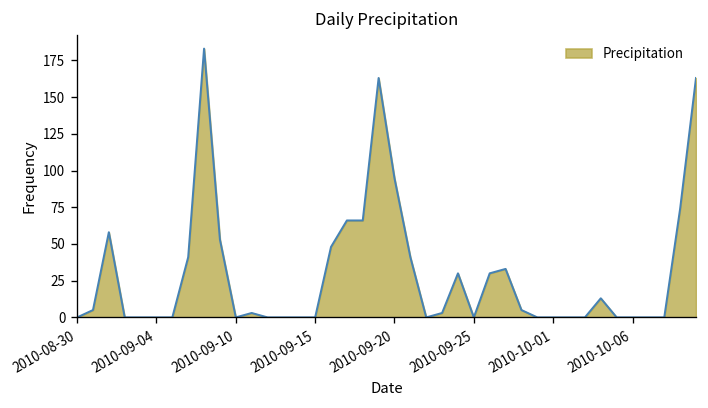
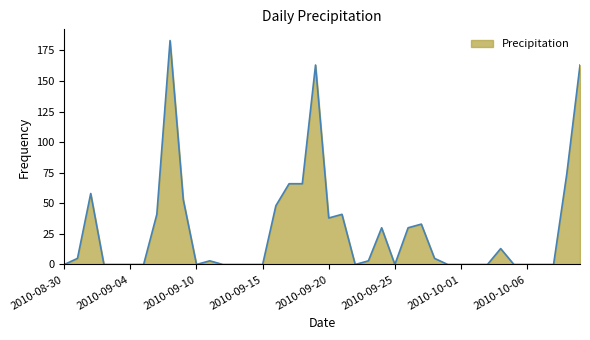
2010-09-20: 95 -> 38
